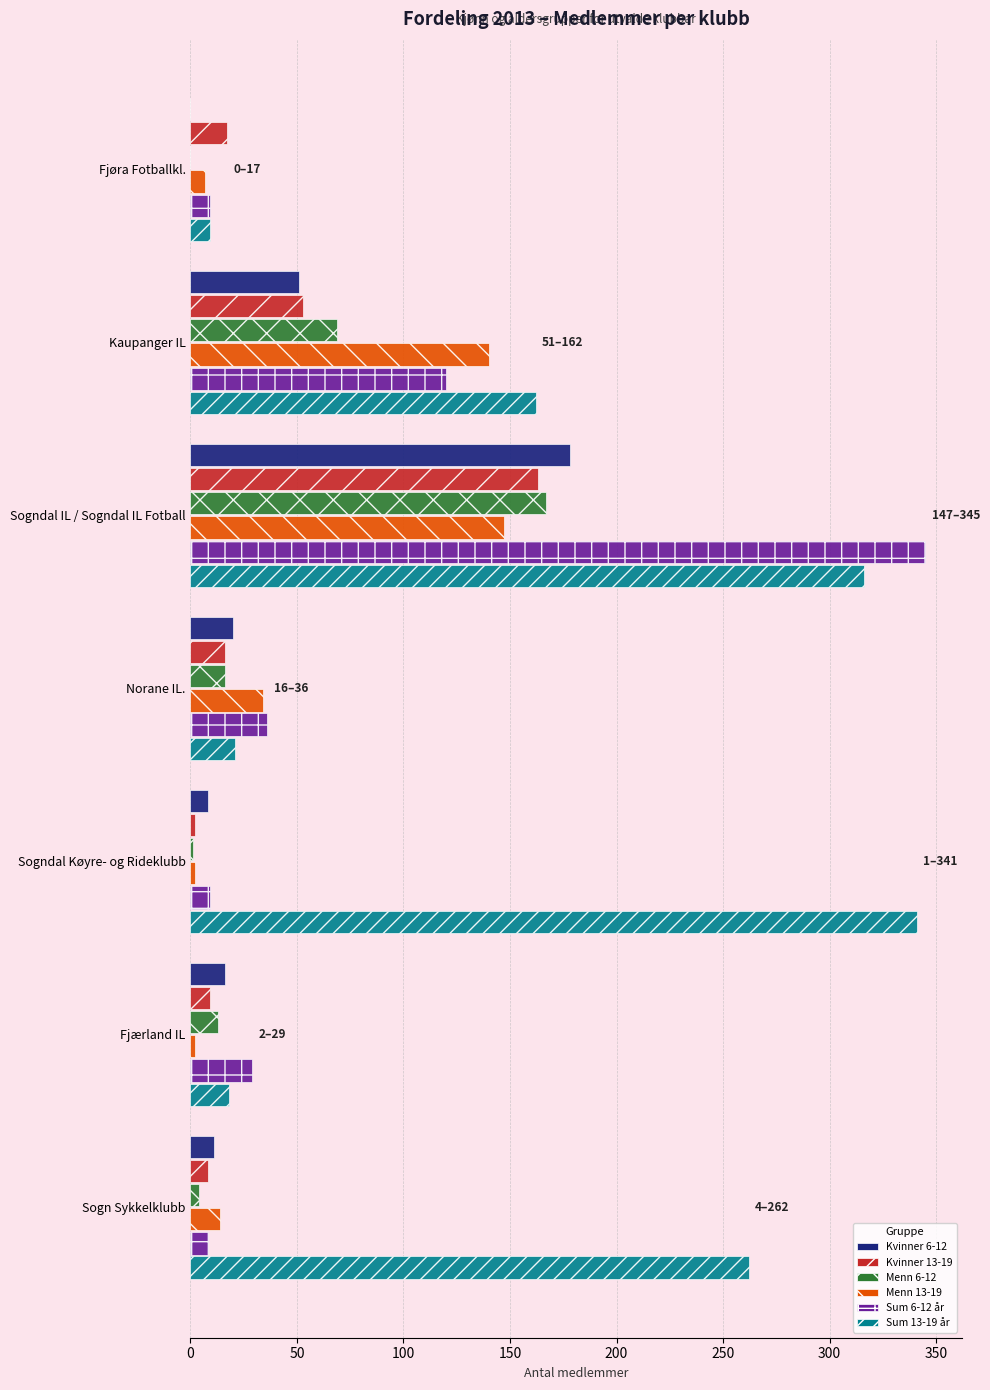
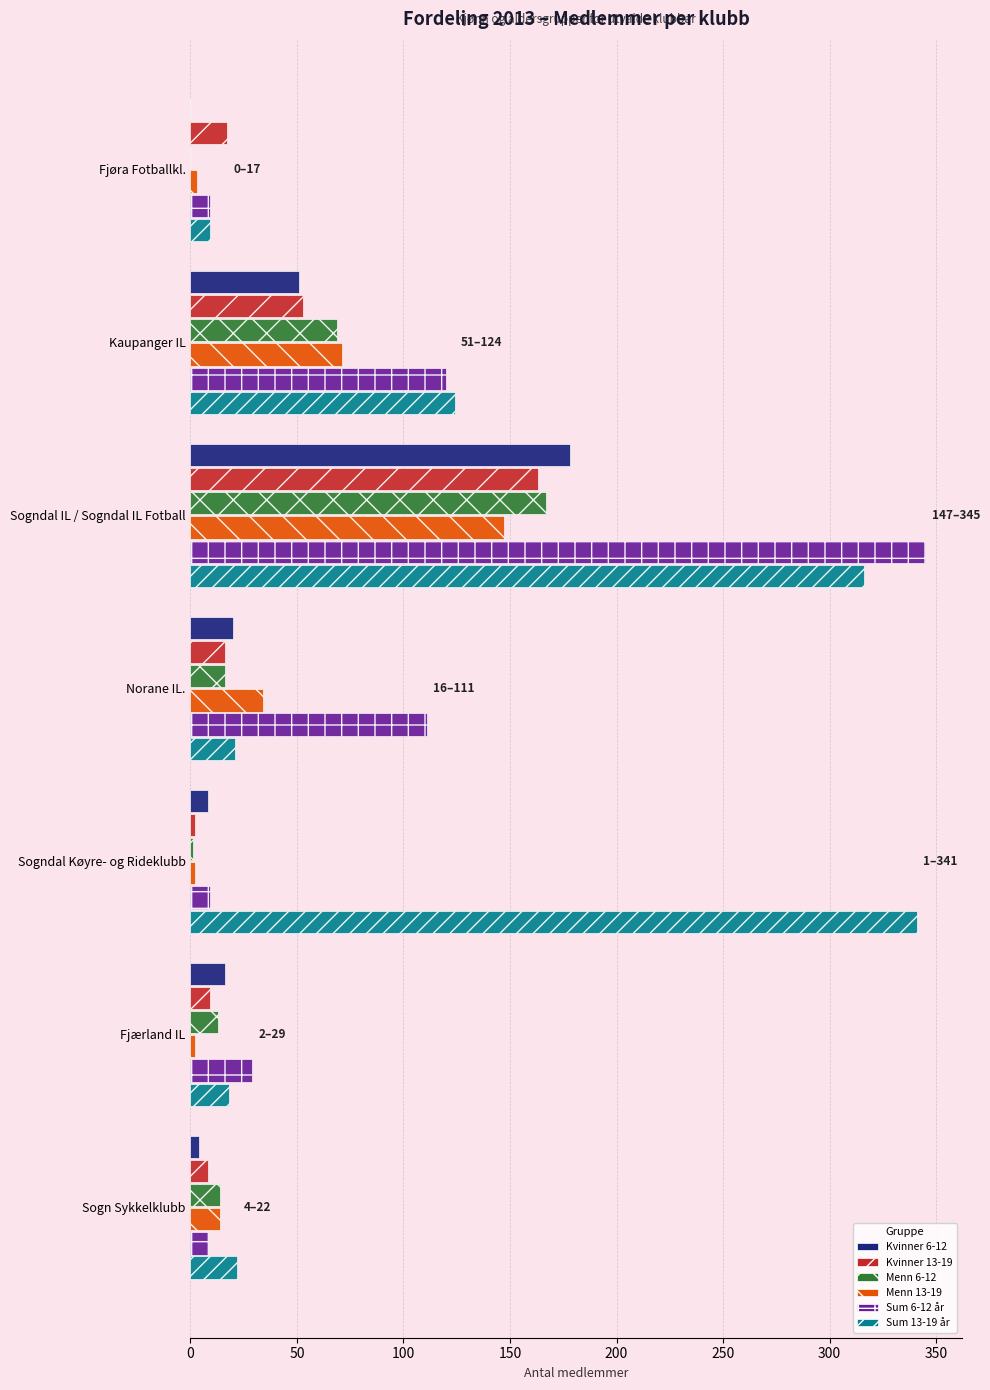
Menn 13-19, Fjøra Fotballkl.: 7 -> 3
Menn 13-19, Kaupanger IL: 140 -> 71
Sum 13-19 år, Kaupanger IL: 162 -> 124
Sum 6-12 år, Norane IL.: 36 -> 111
Kvinner 6-12, Sogn Sykkelklubb: 11 -> 4
Menn 6-12, Sogn Sykkelklubb: 4 -> 14
Sum 13-19 år, Sogn Sykkelklubb: 262 -> 22
